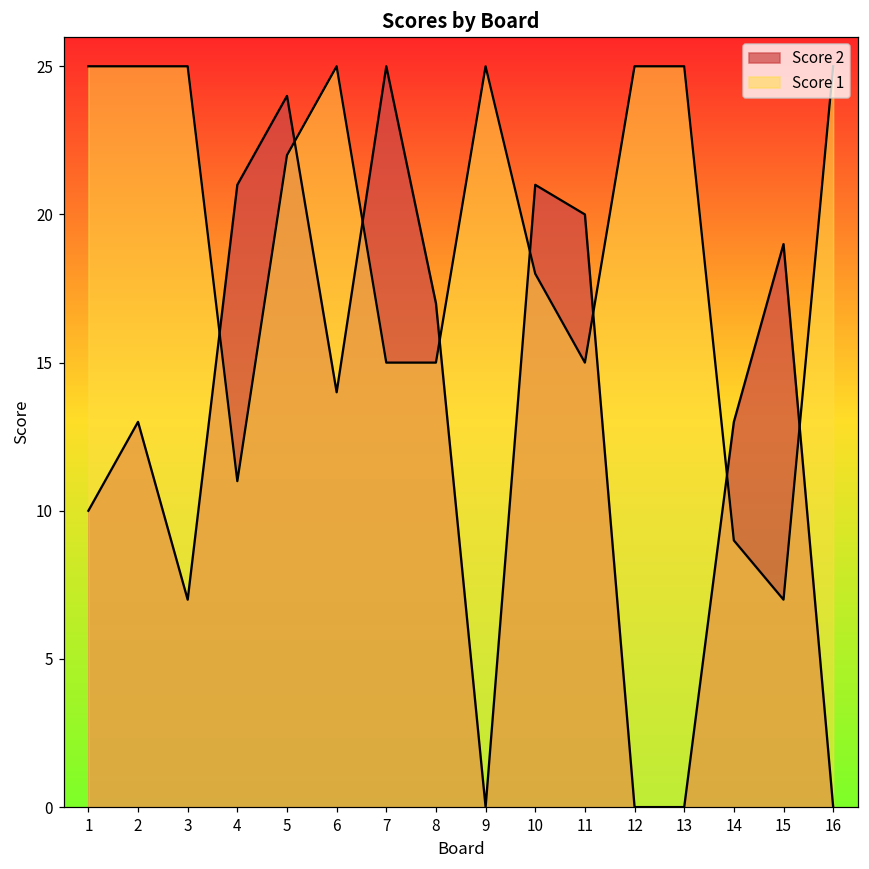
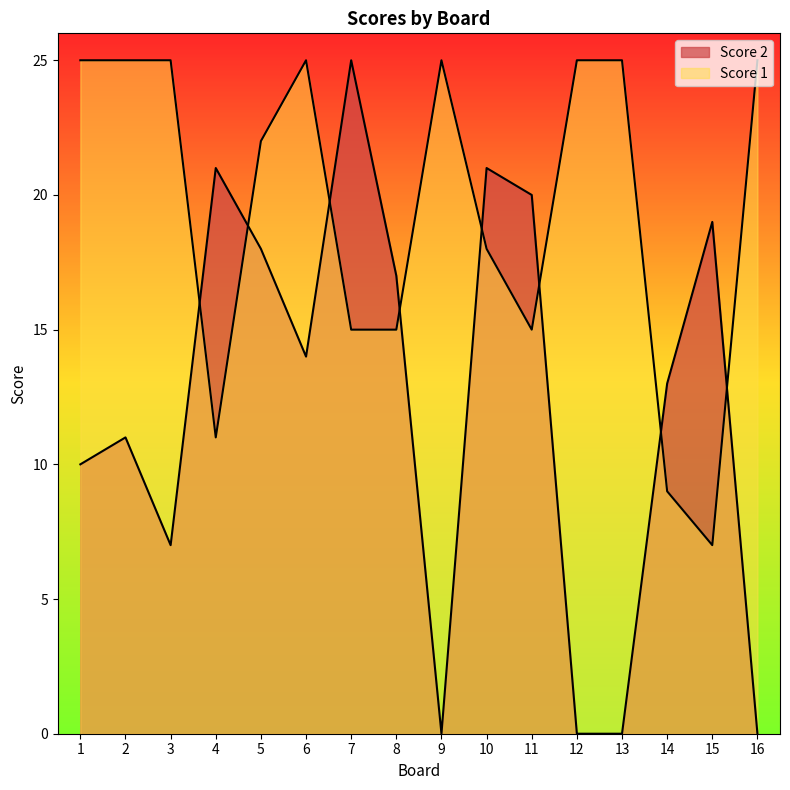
Score 2, 2: 13 -> 11
Score 2, 5: 24 -> 18
